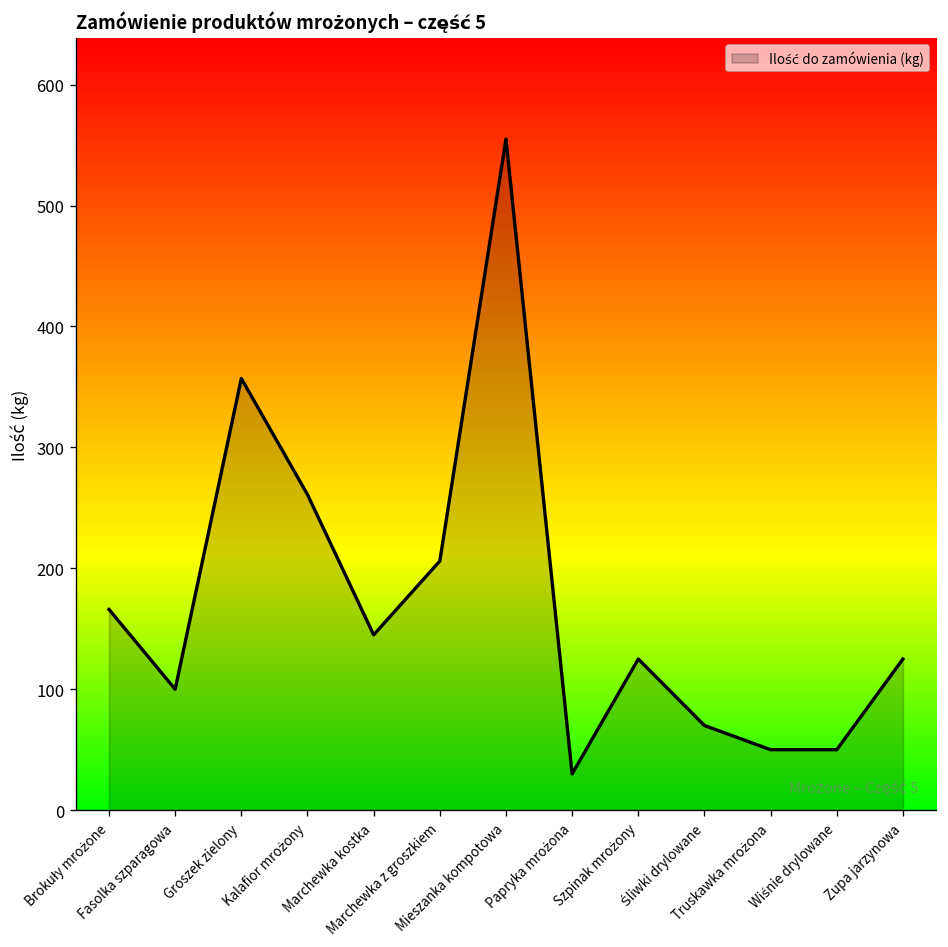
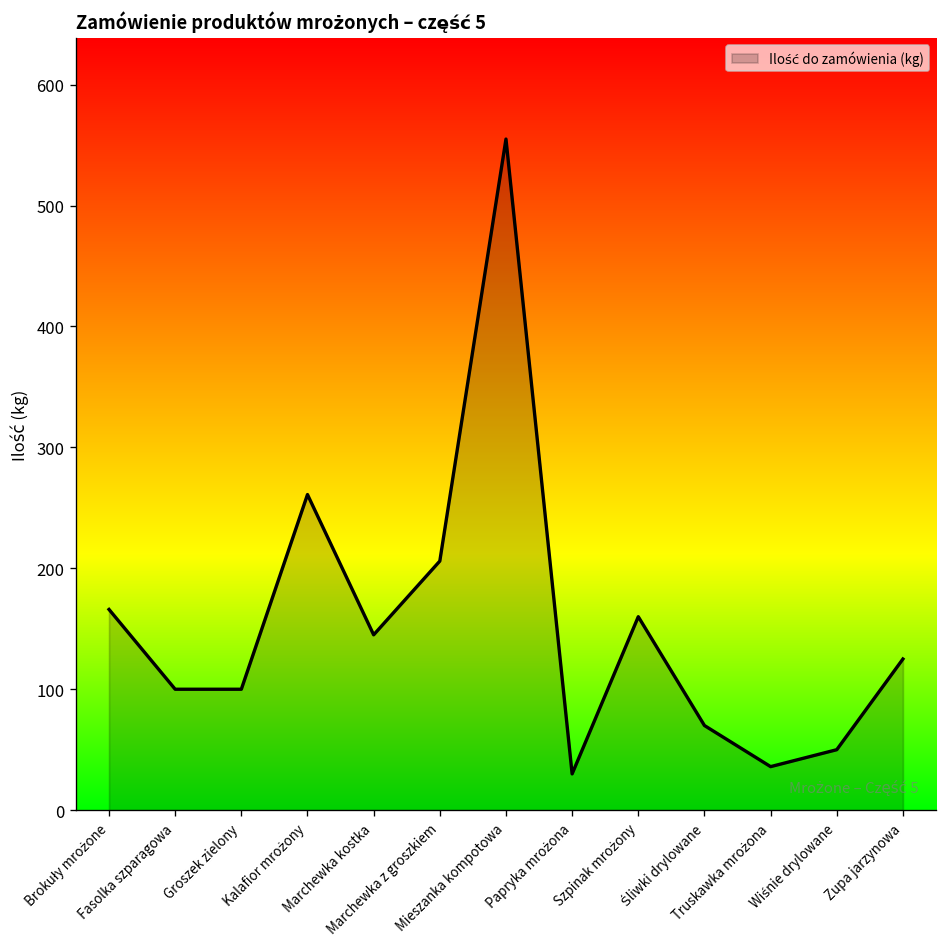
Groszek zielony: 357 -> 100
Szpinak mrożony: 125 -> 160
Truskawka mrożona: 50 -> 36
